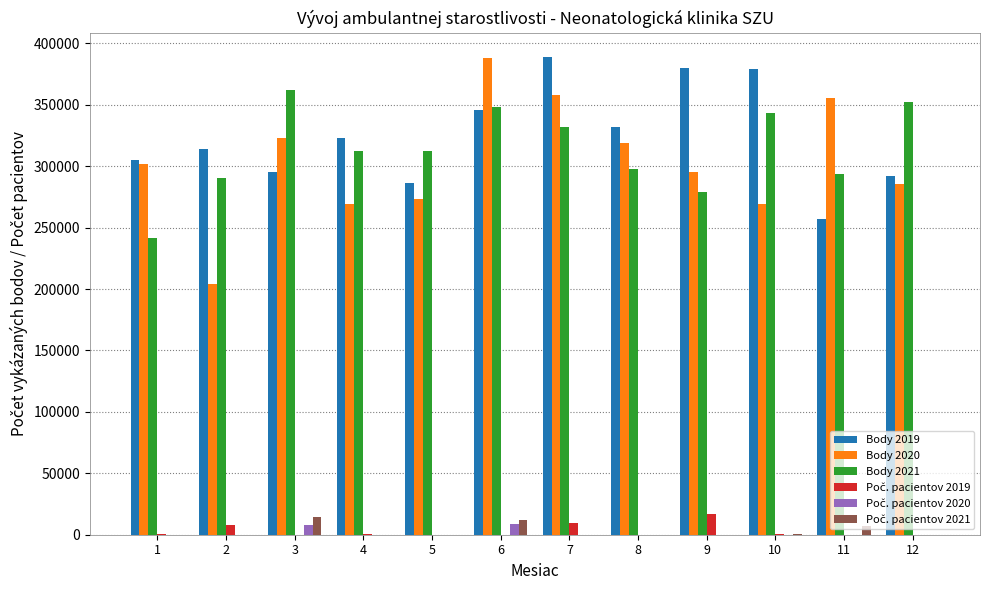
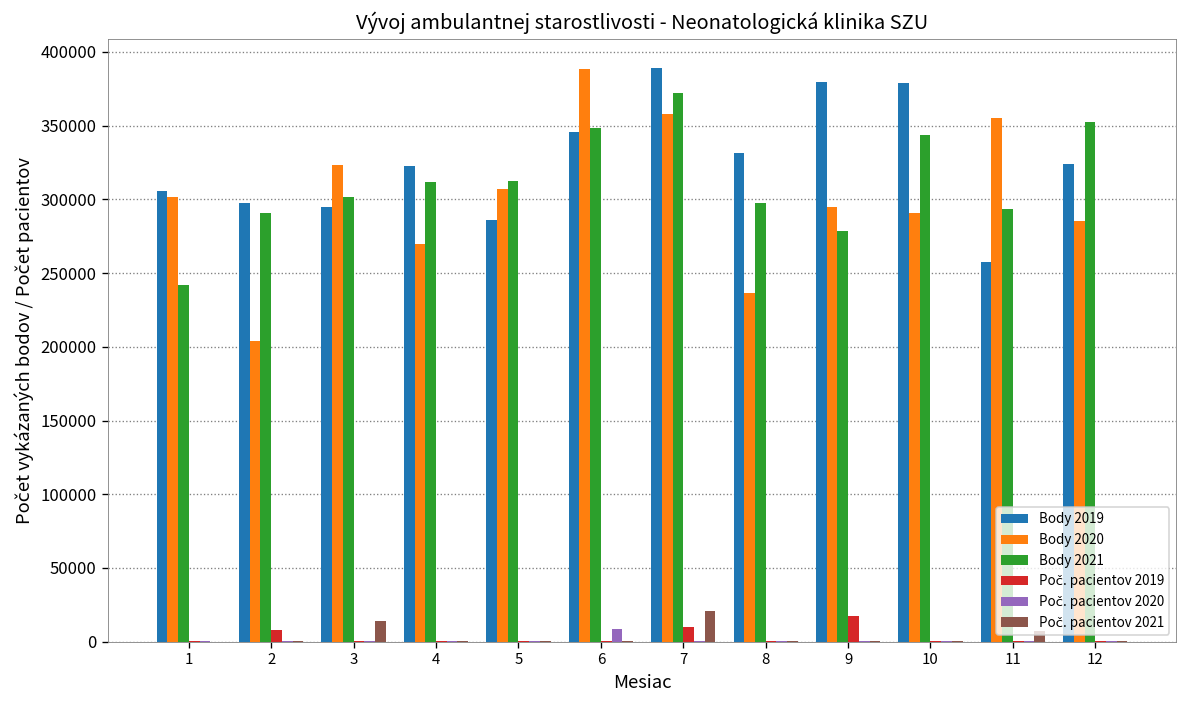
Body 2019, 2: 314000 -> 298000
Body 2021, 3: 362000 -> 301000
Poč. pacientov 2020, 3: 8000 -> 0
Body 2020, 5: 273000 -> 307000
Poč. pacientov 2021, 6: 12000 -> 0
Body 2021, 7: 332000 -> 373000
Poč. pacientov 2021, 7: 0 -> 21000
Body 2020, 8: 319000 -> 236000
Body 2020, 10: 270000 -> 291000
Body 2019, 12: 292000 -> 324000
